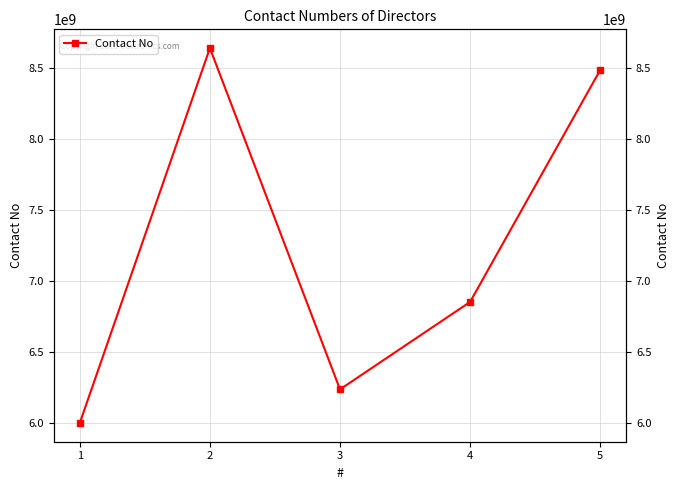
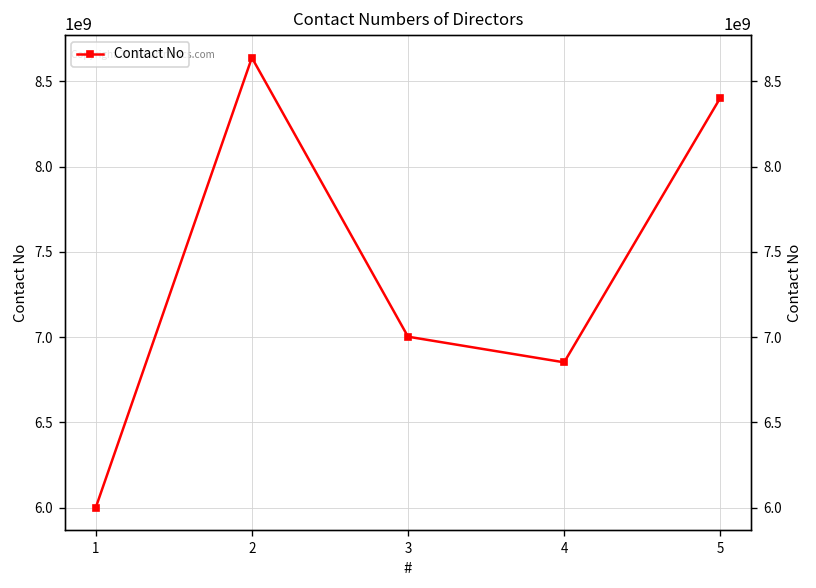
3: 6240000000 -> 7000000000
5: 8480000000 -> 8400000000
